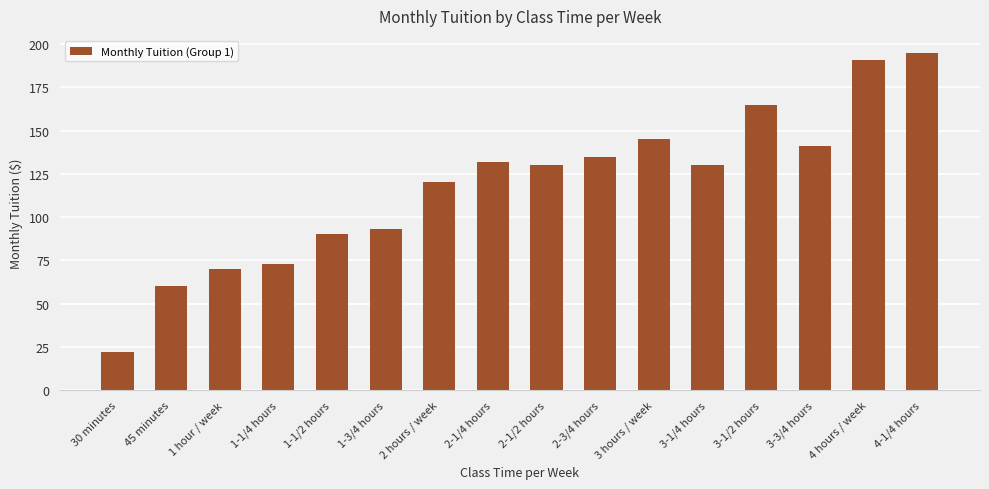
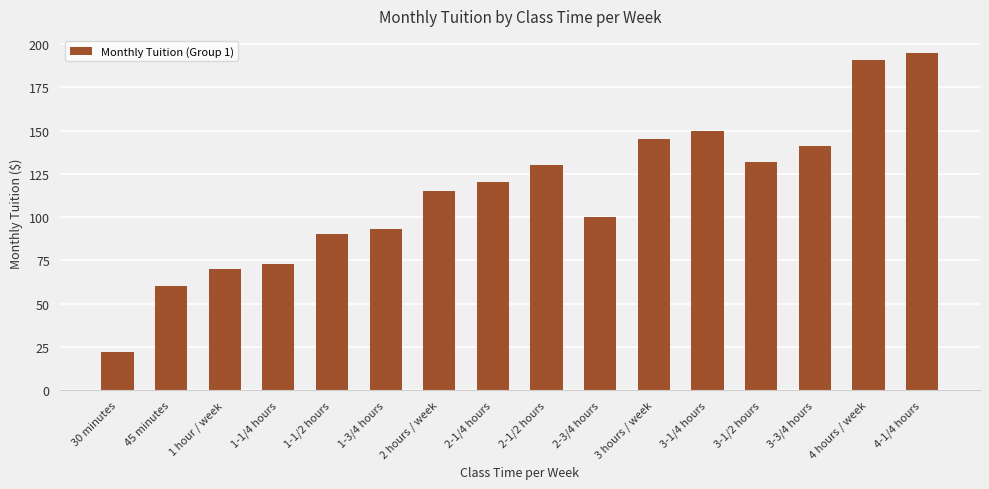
2 hours / week: 120 -> 115
2-1/4 hours: 132 -> 120
2-3/4 hours: 135 -> 100
3-1/4 hours: 130 -> 150
3-1/2 hours: 165 -> 132
